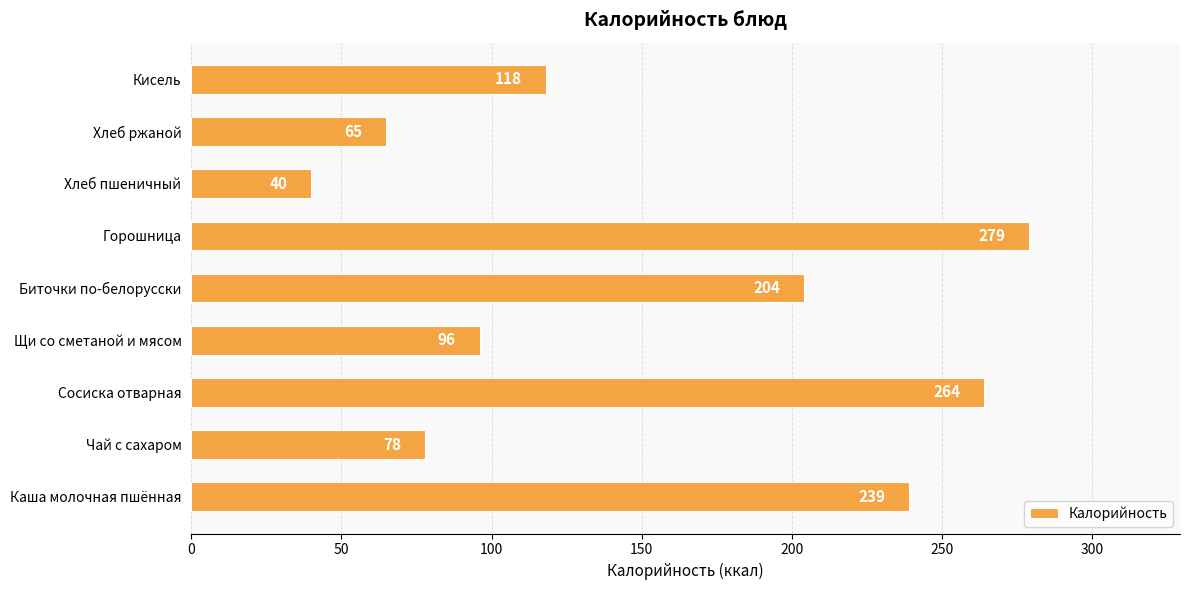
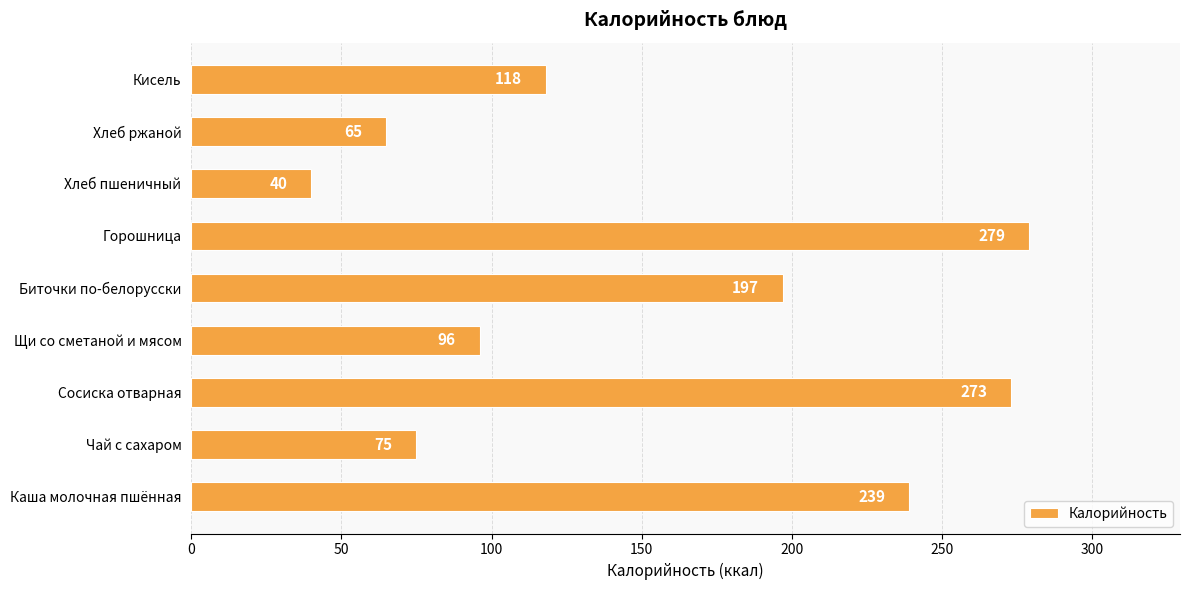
Биточки по-белорусски: 204 -> 197
Сосиска отварная: 264 -> 273
Чай с сахаром: 78 -> 75
